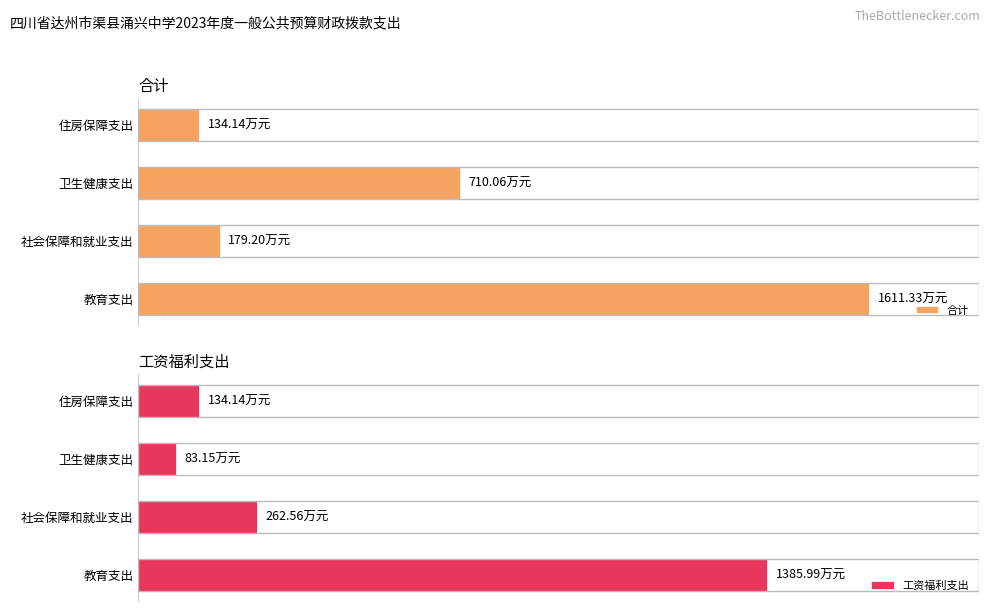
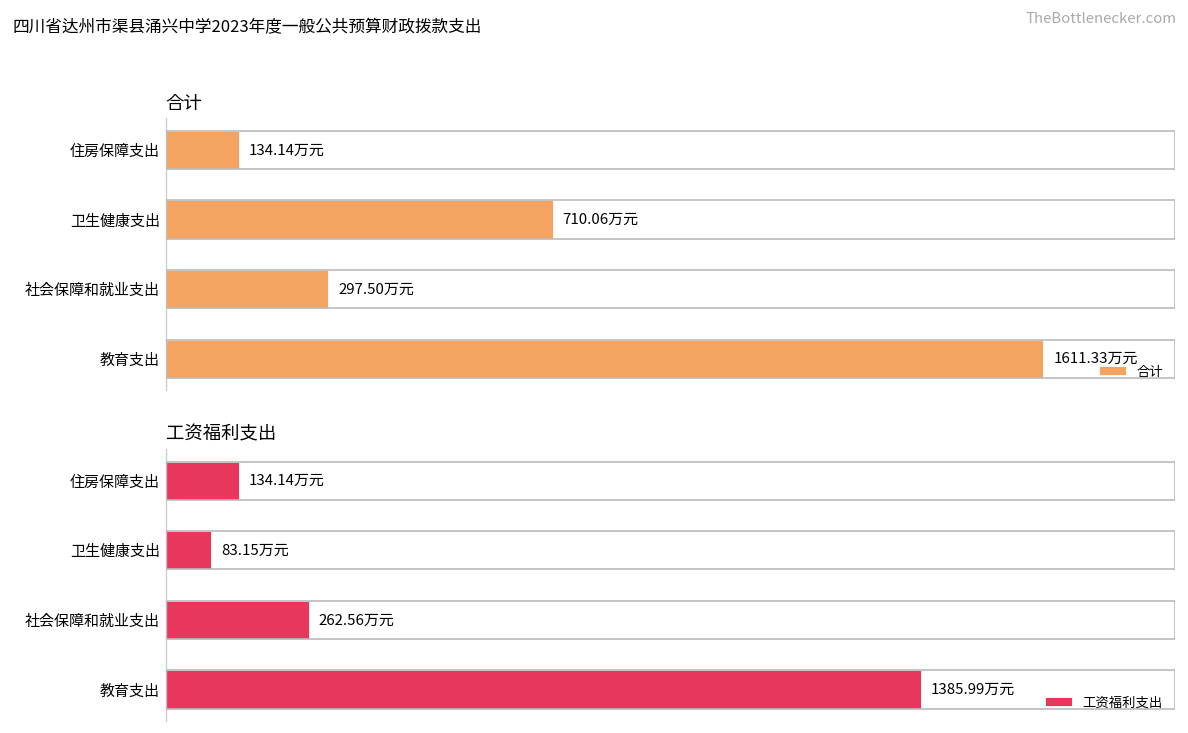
合计, 社会保障和就业支出: 179.20 -> 297.50
